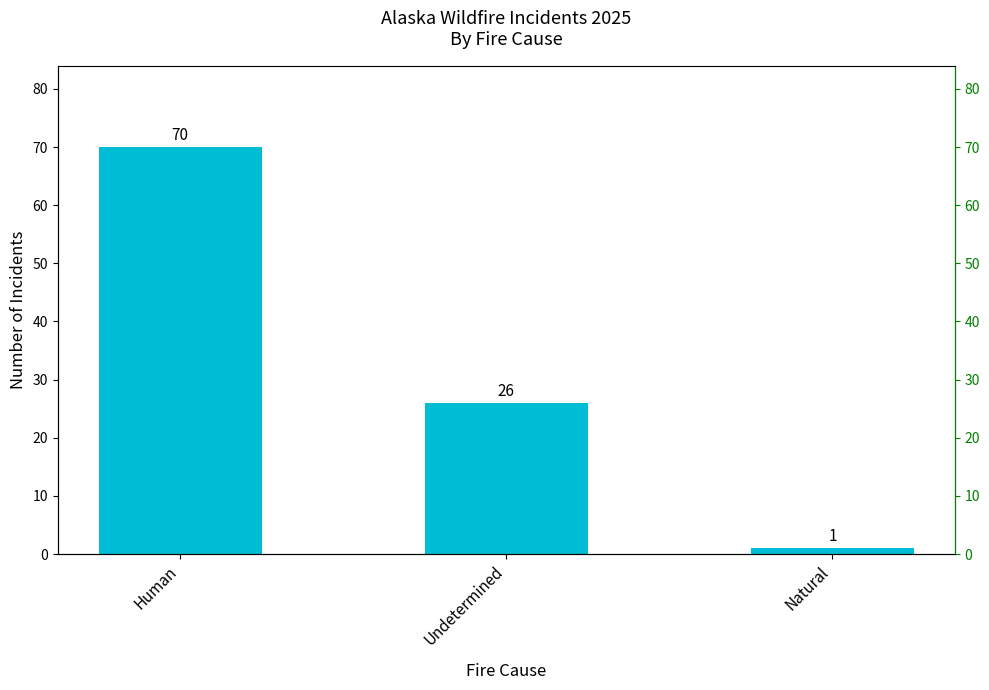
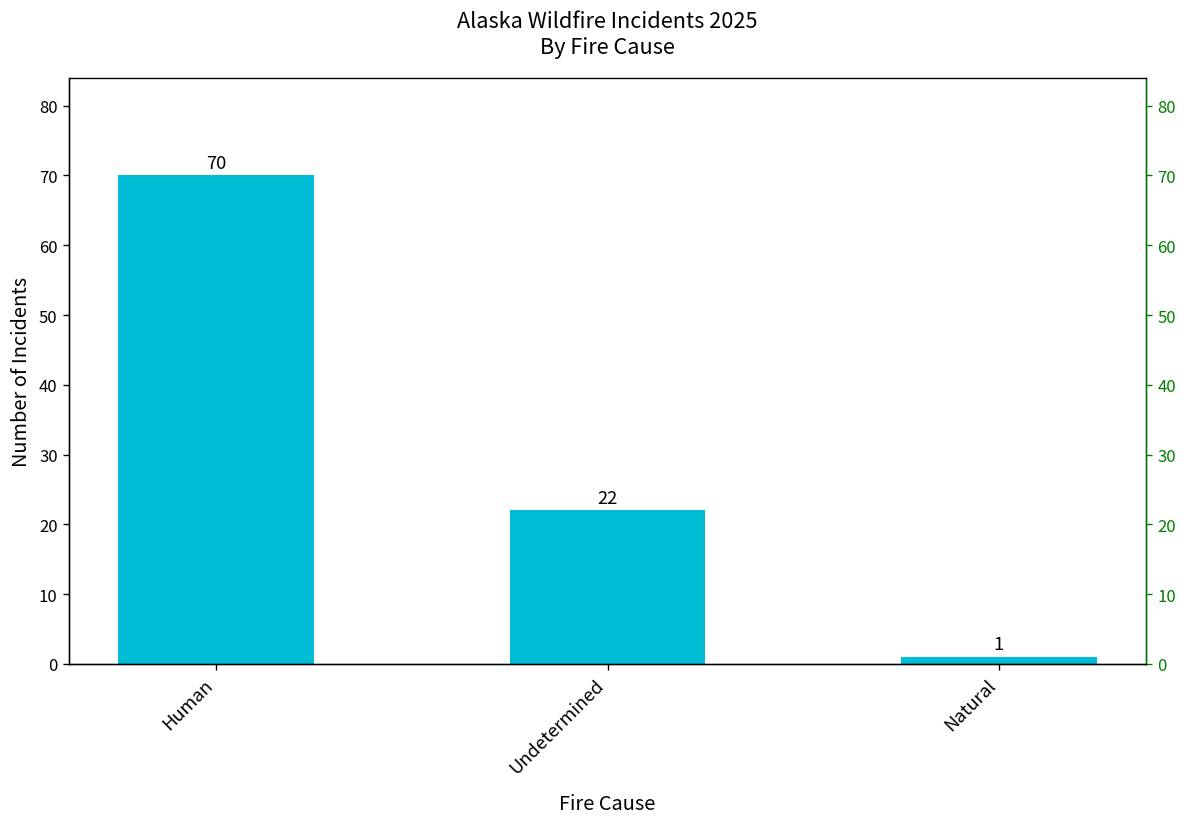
Undetermined: 26 -> 22
